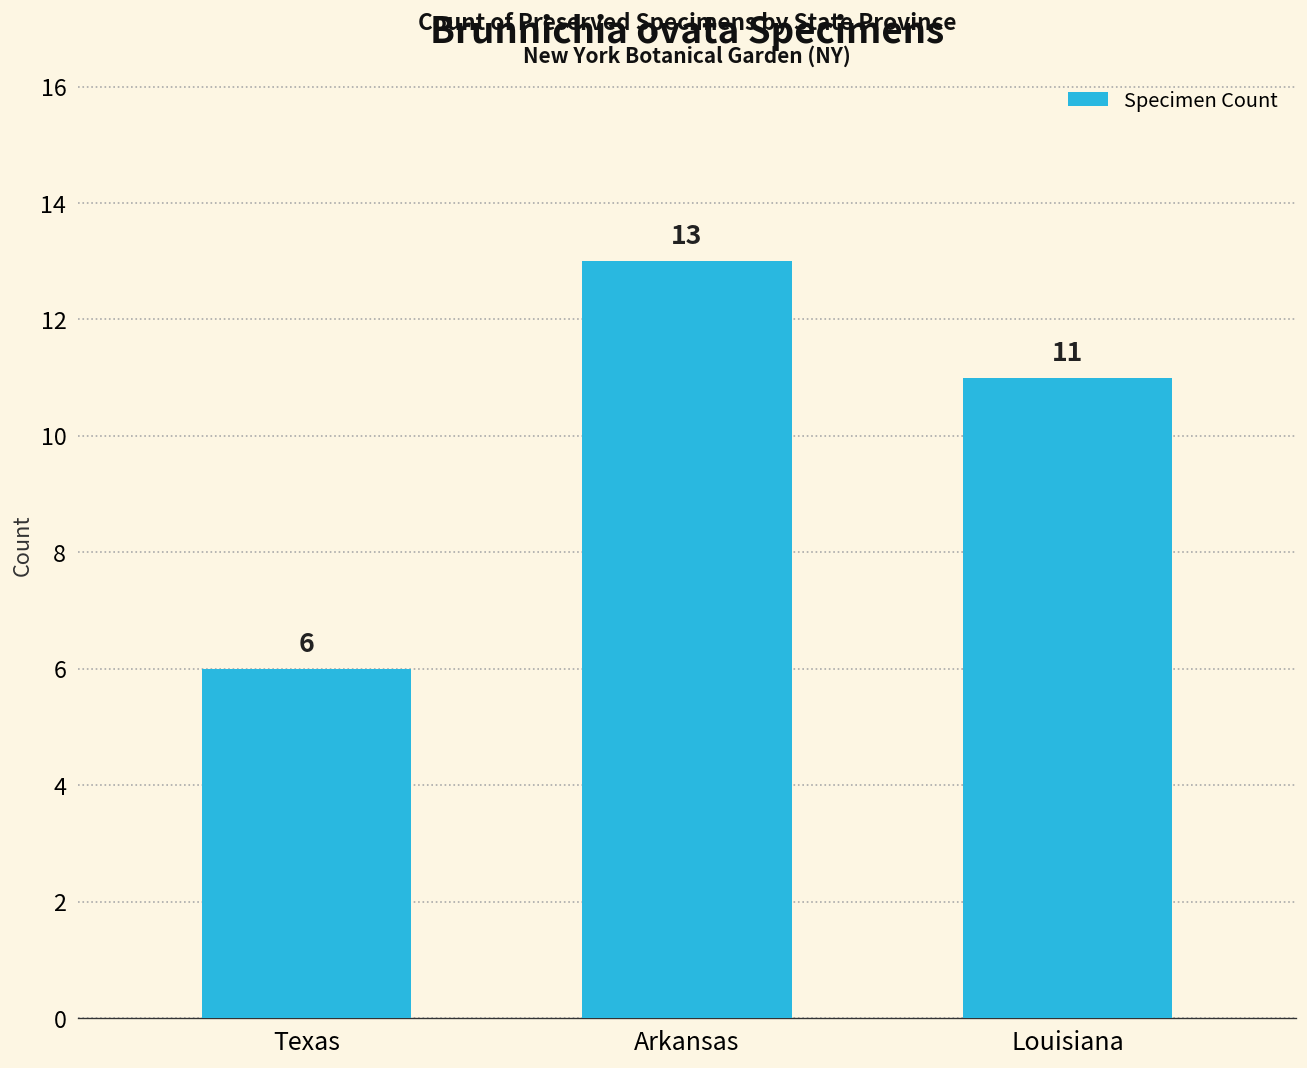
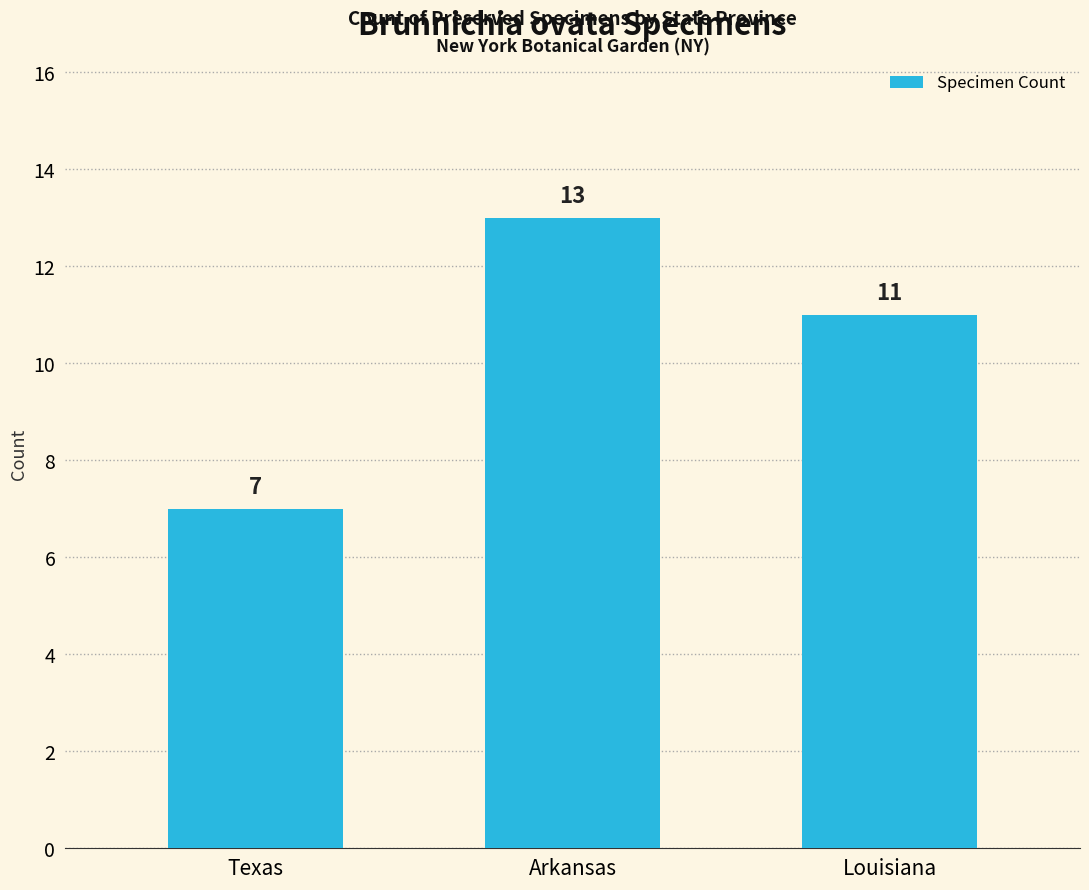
Texas: 6 -> 7
